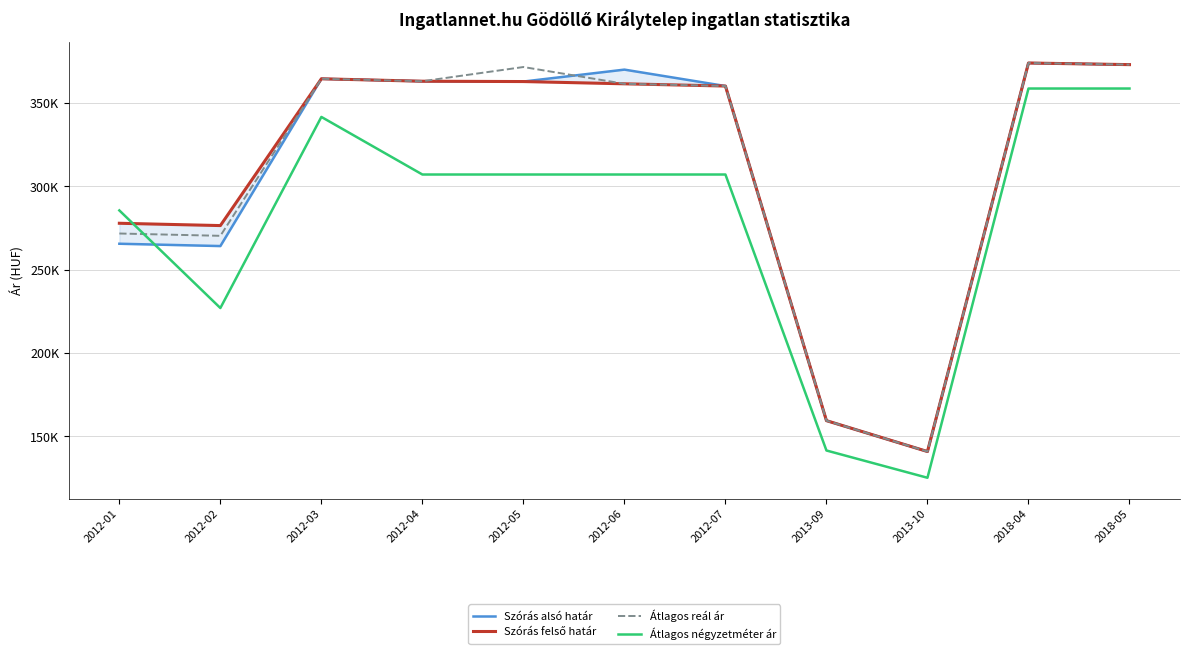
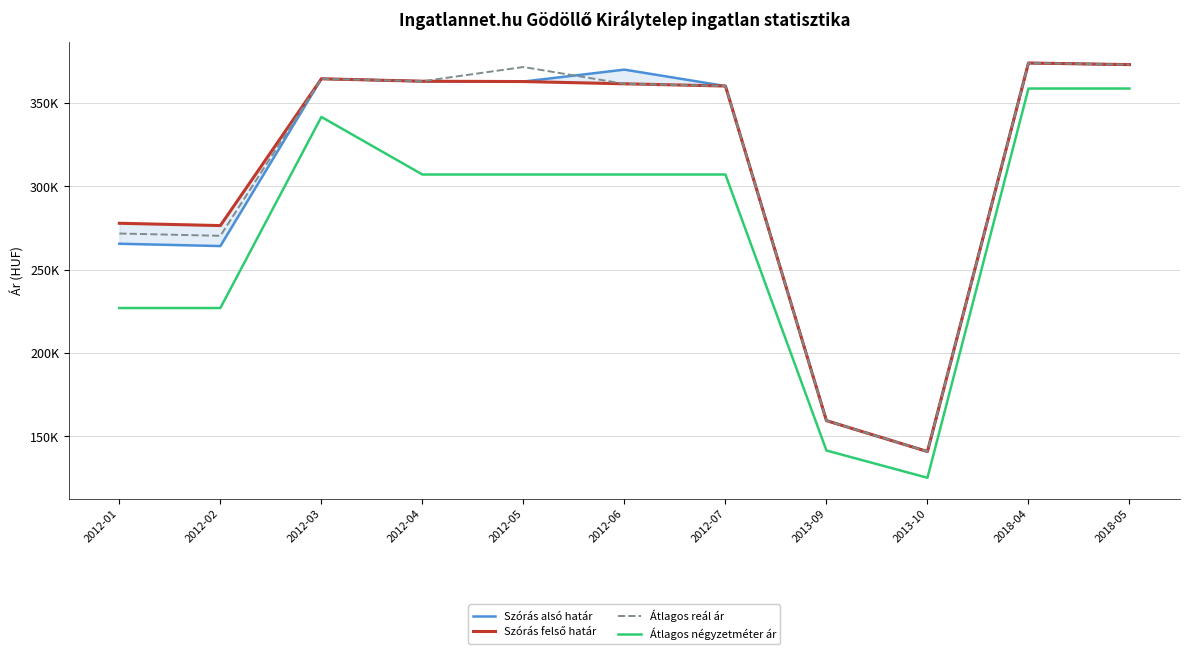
Átlagos négyzetméter ár, 2012-01: 285000 -> 227000
